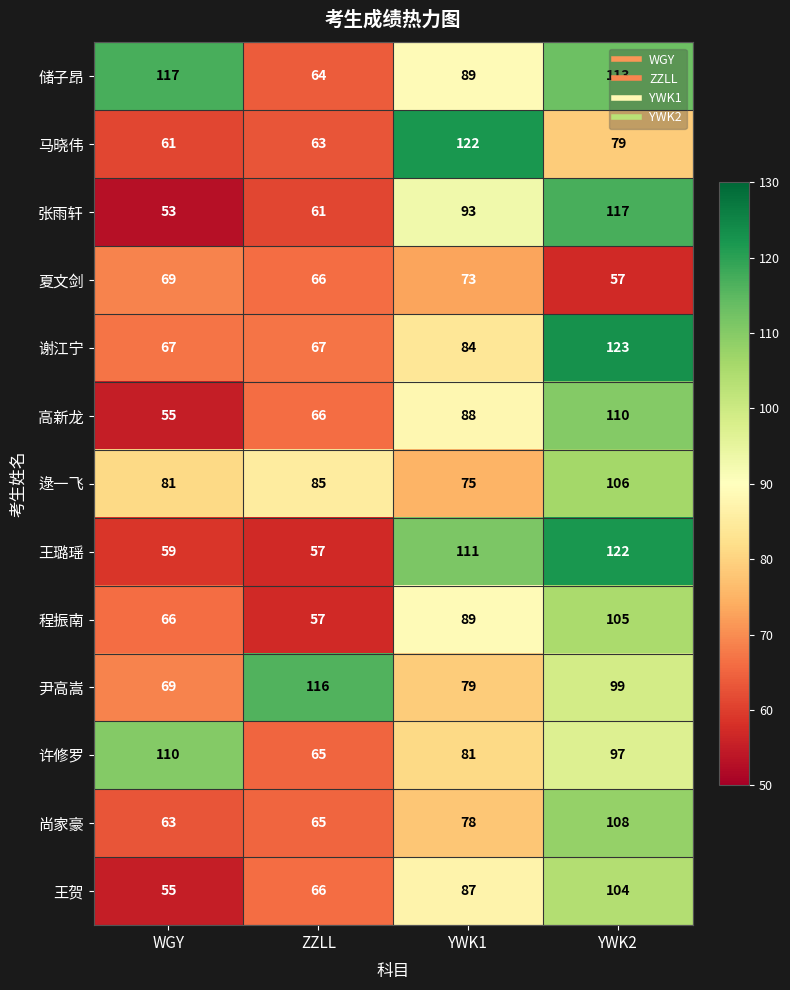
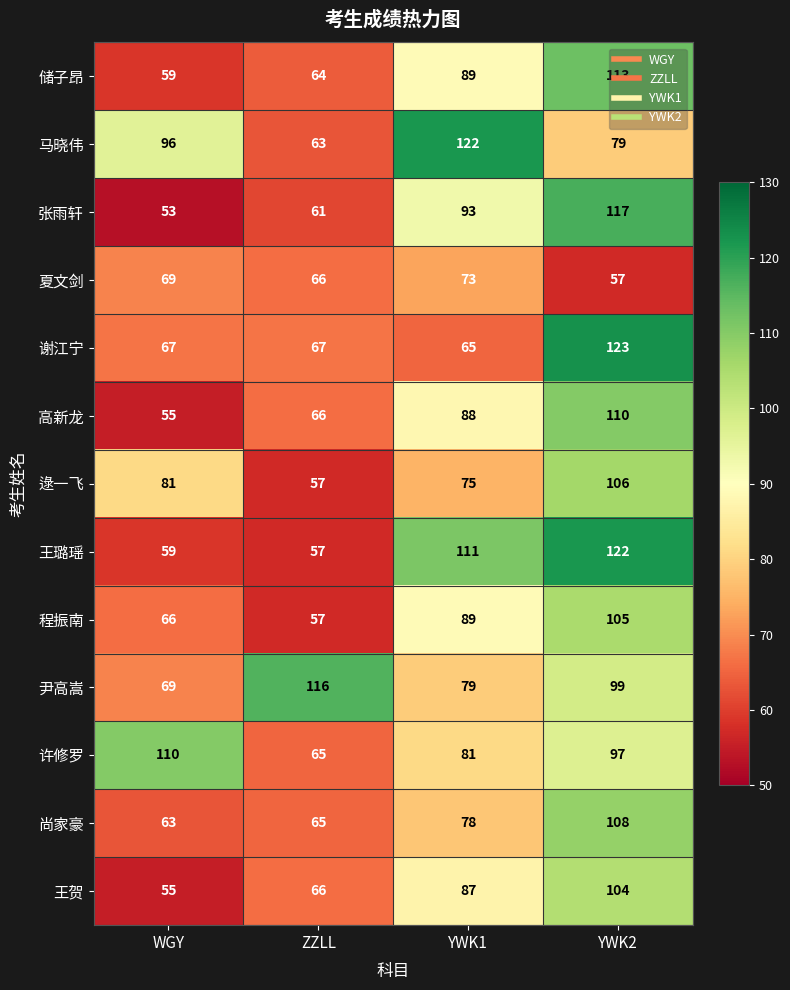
储子昂, WGY: 117 -> 59
马晓伟, WGY: 61 -> 96
谢江宁, YWK1: 84 -> 65
逯一飞, ZZLL: 85 -> 57
